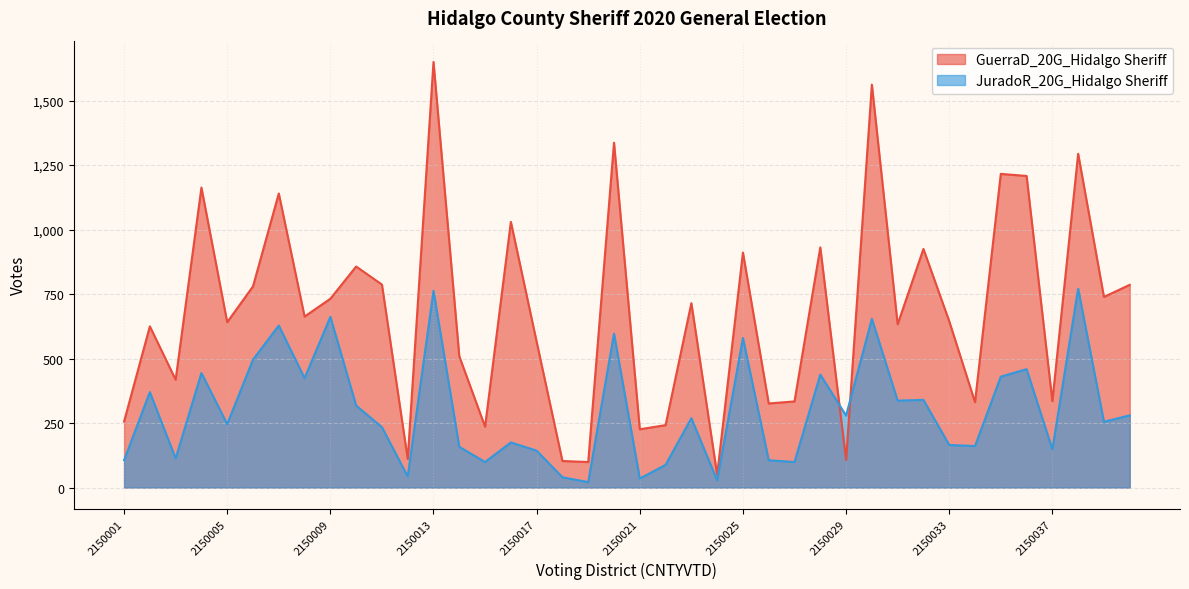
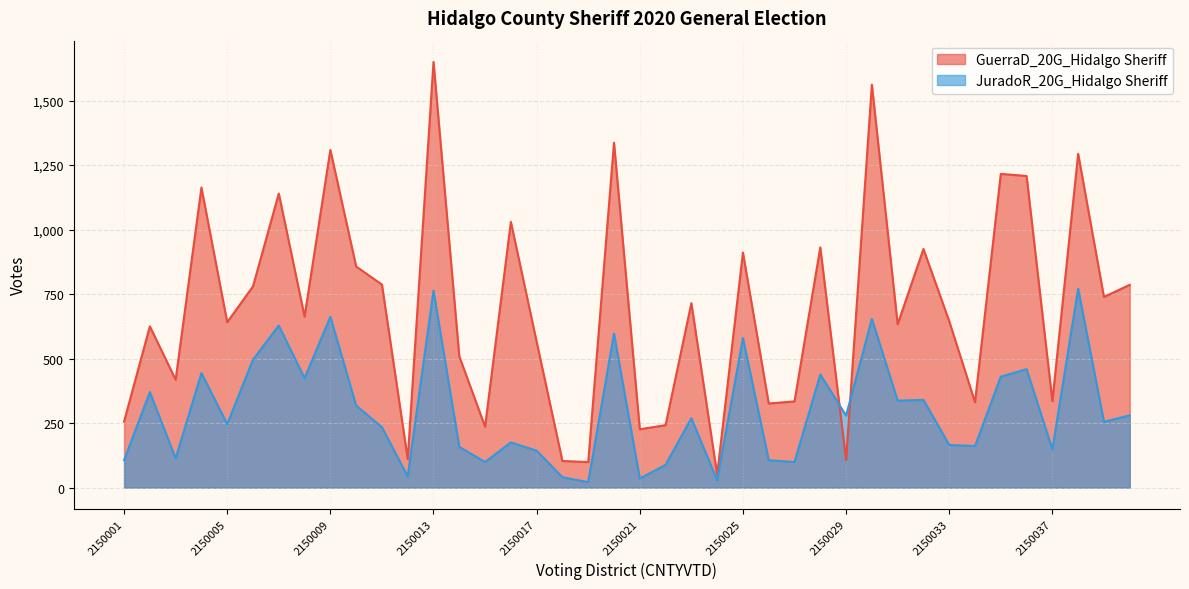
GuerraD_20G_Hidalgo Sheriff, 2150009: 730 -> 1,310
